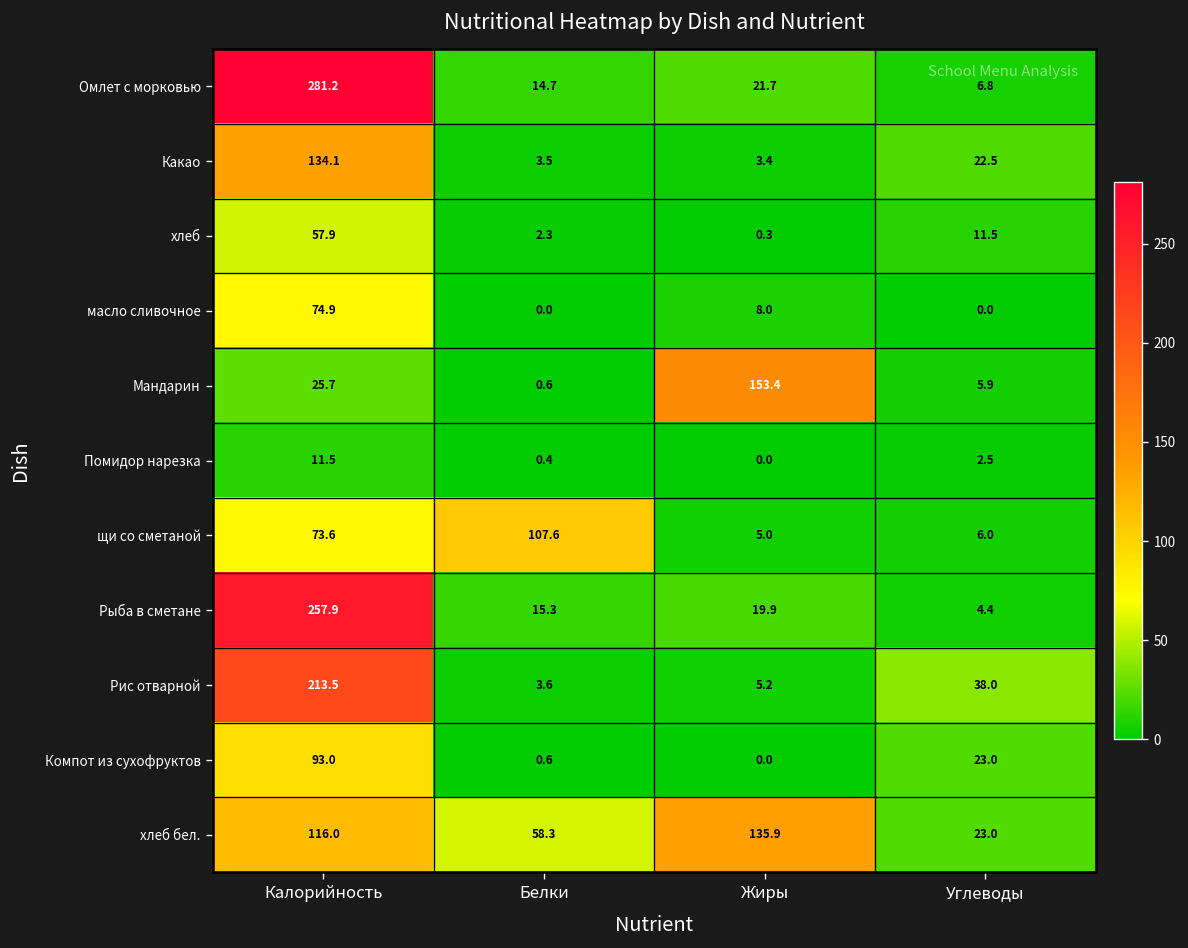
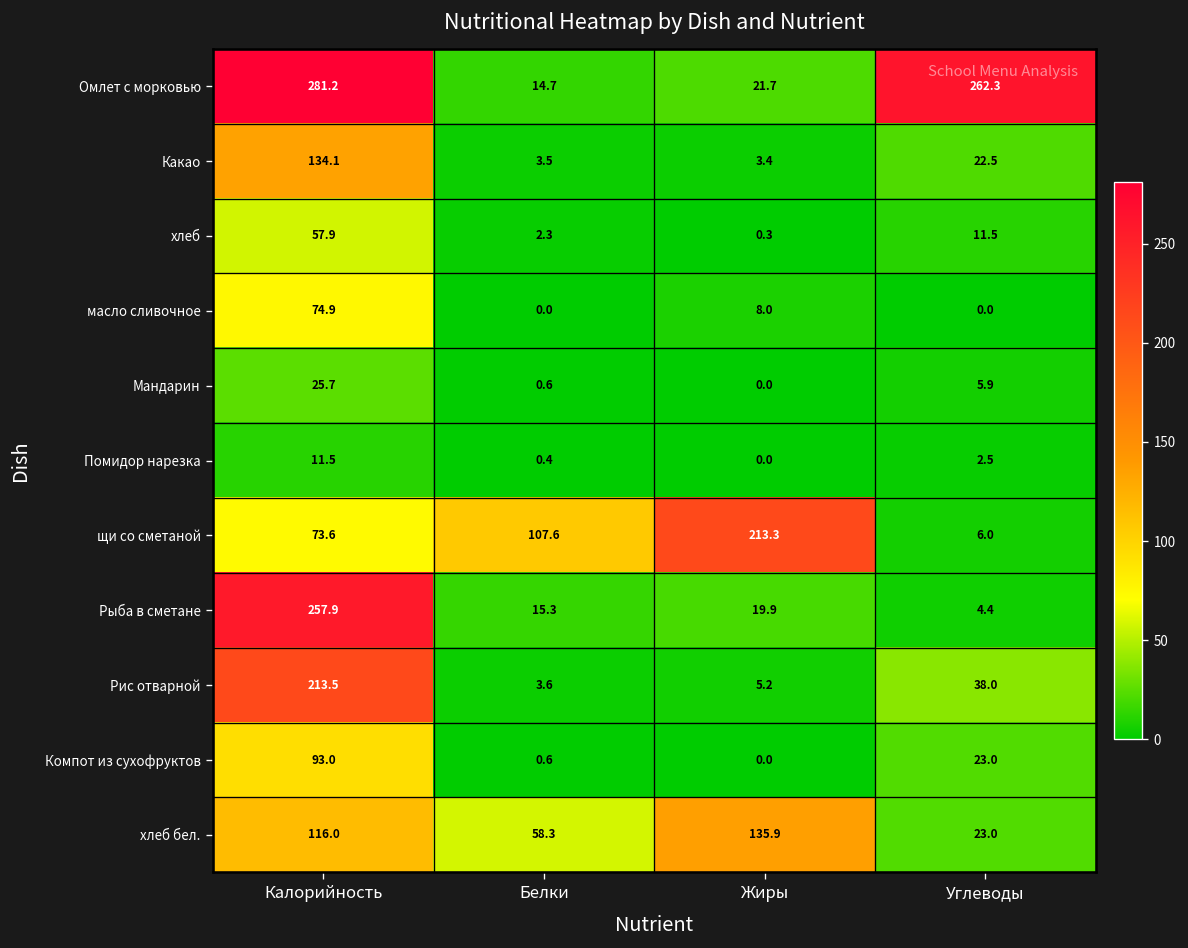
Омлет с морковью, Углеводы: 6.8 -> 262.3
Мандарин, Жиры: 153.4 -> 0.0
щи со сметаной, Жиры: 5.0 -> 213.3
